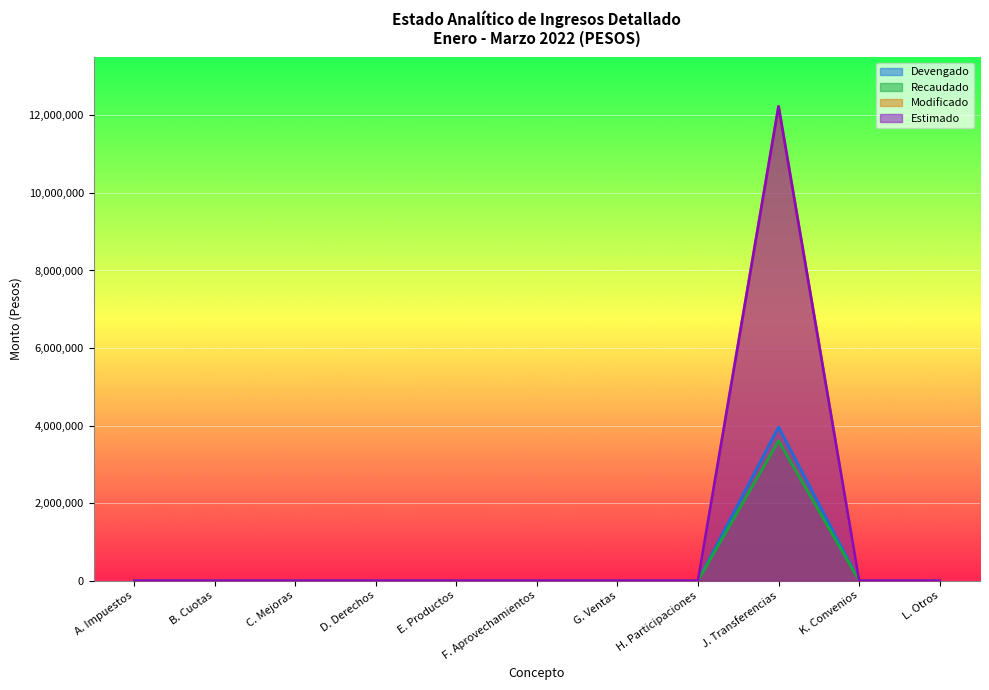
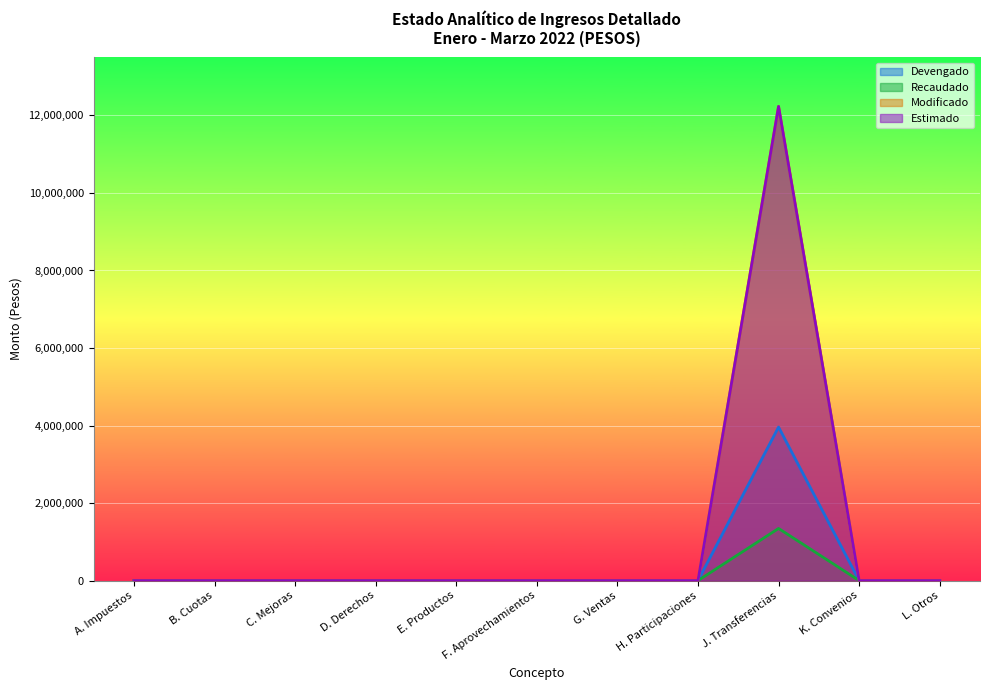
Recaudado, J. Transferencias: 3,600,000 -> 1,300,000
